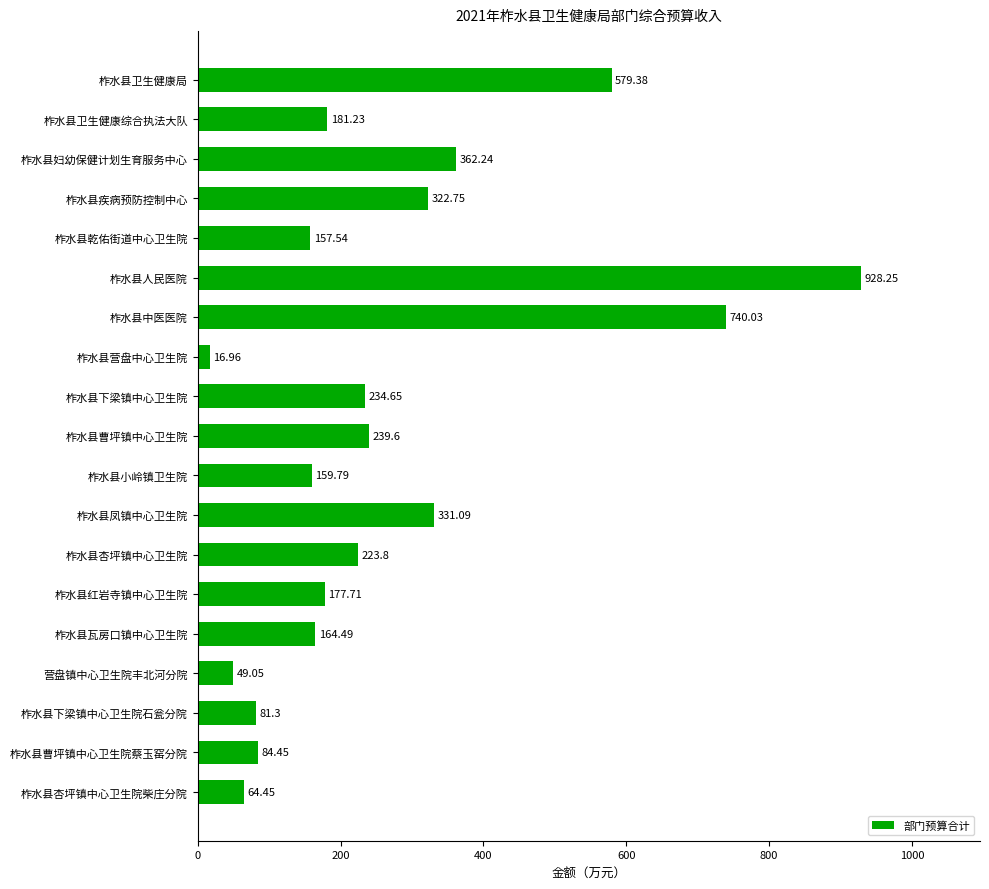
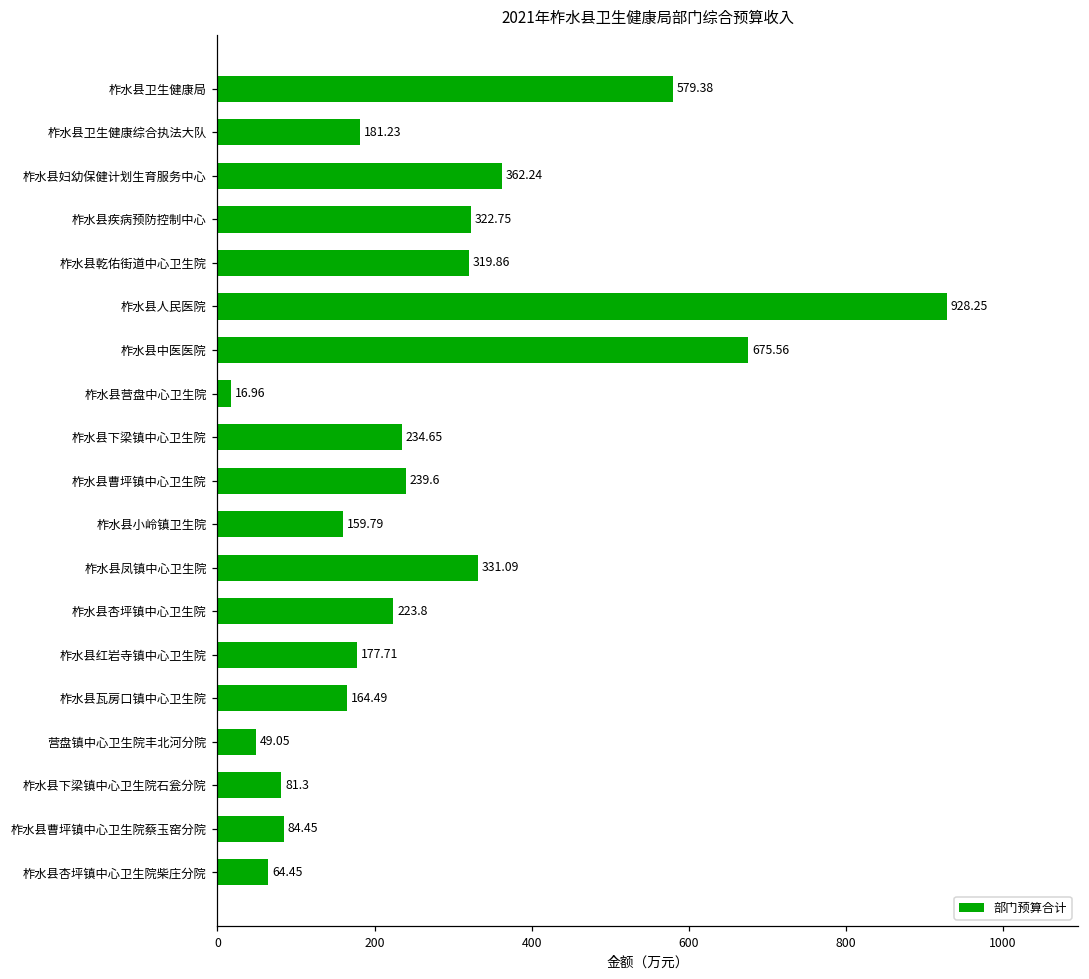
柞水县乾佑街道中心卫生院: 157.54 -> 319.86
柞水县中医医院: 740.03 -> 675.56
